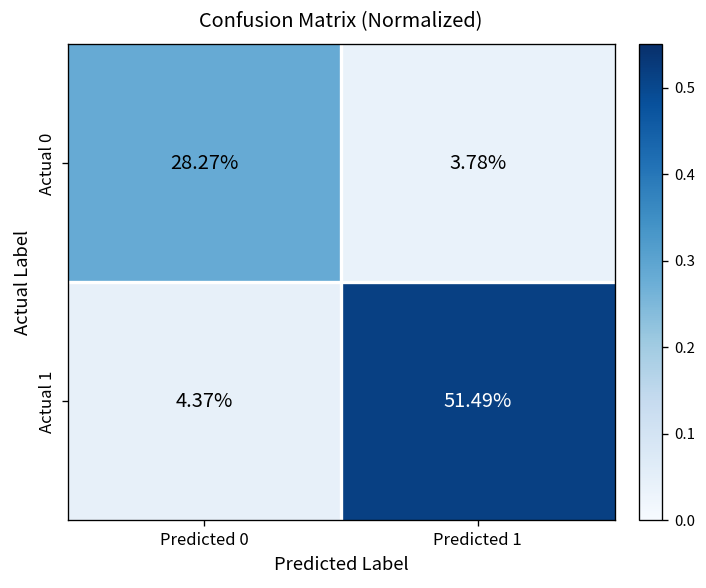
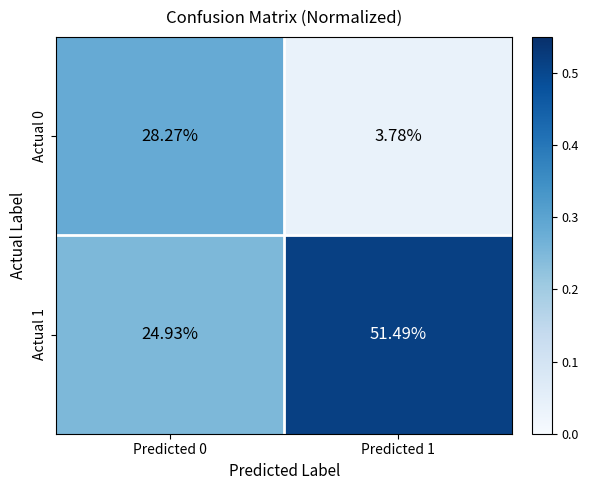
Actual 1, Predicted 0: 4.37% -> 24.93%
